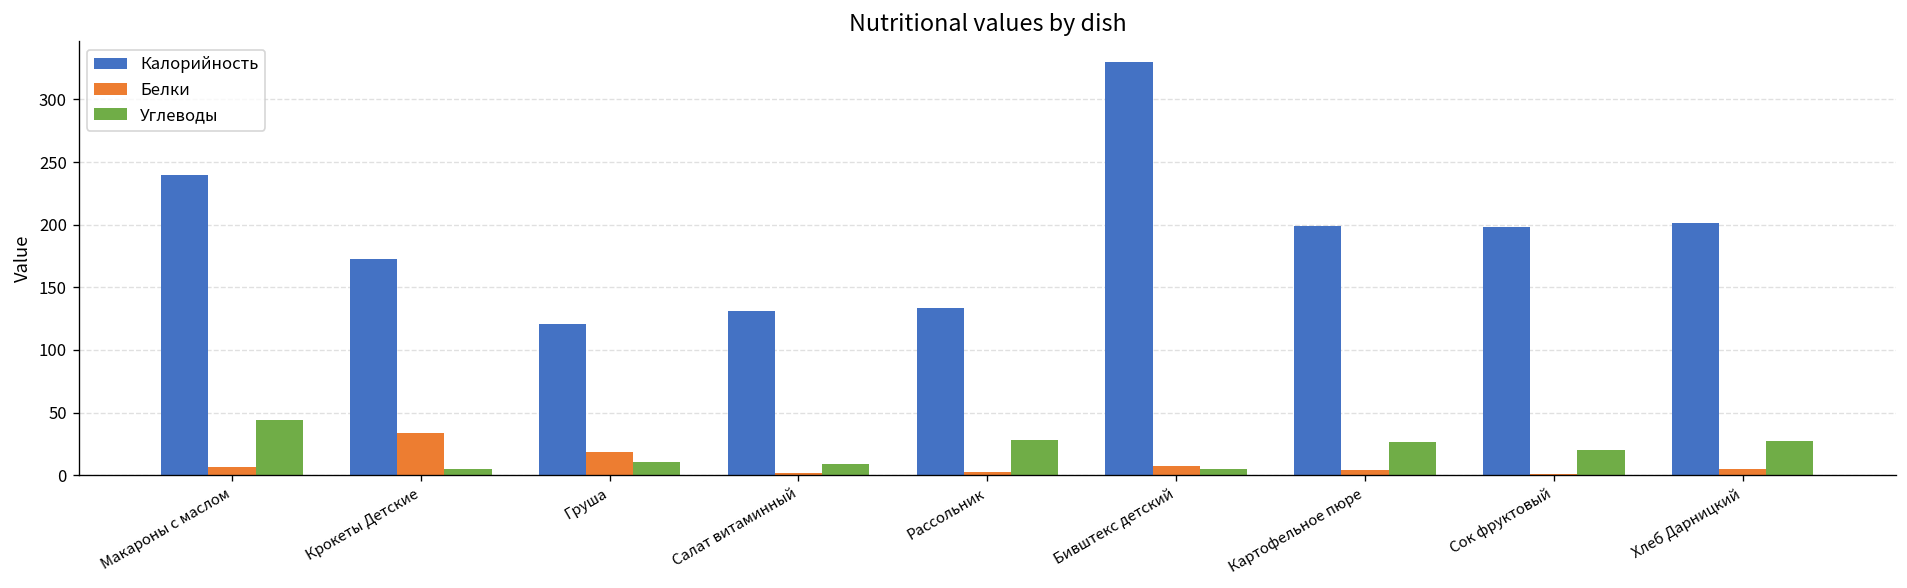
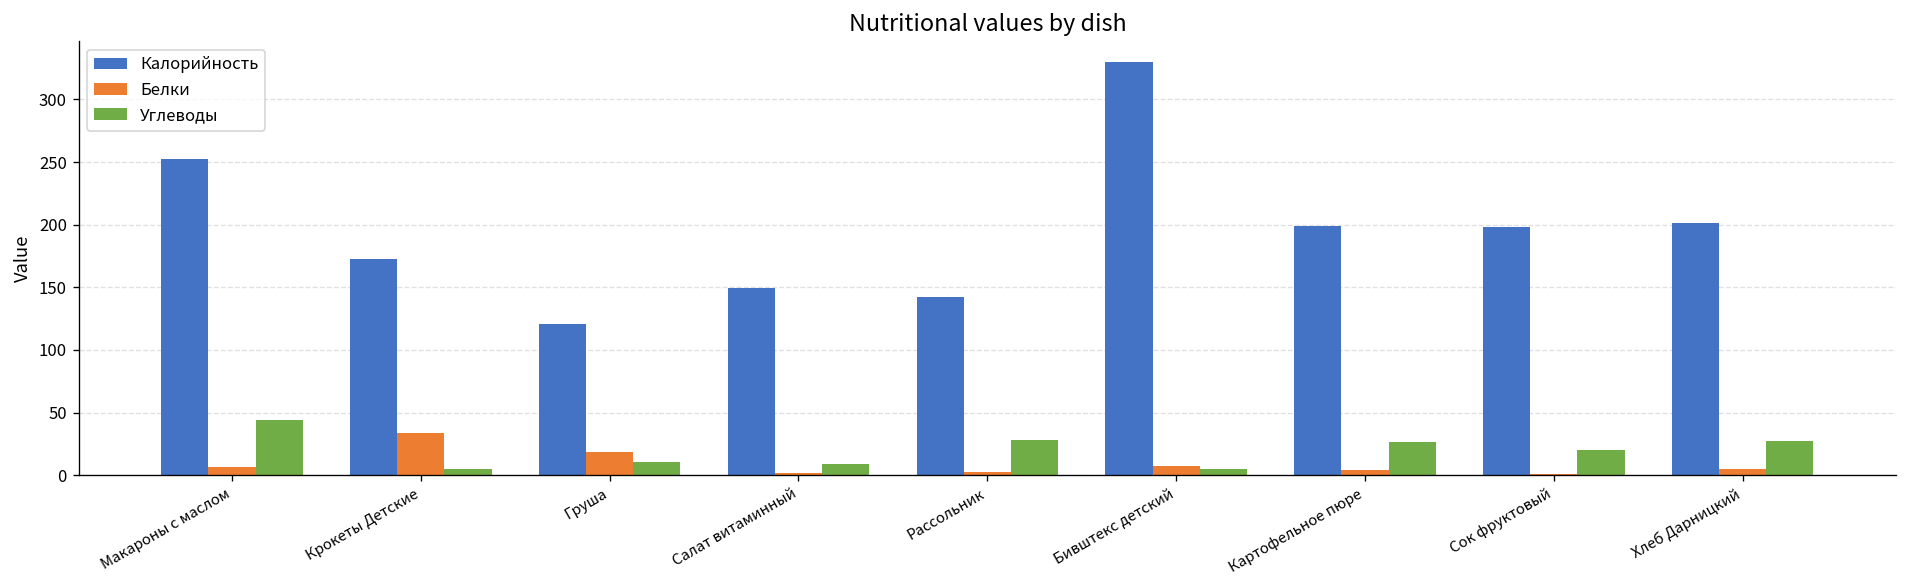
Калорийность, Макароны с маслом: 239 -> 252
Калорийность, Салат витаминный: 131 -> 150
Калорийность, Рассольник: 134 -> 143
